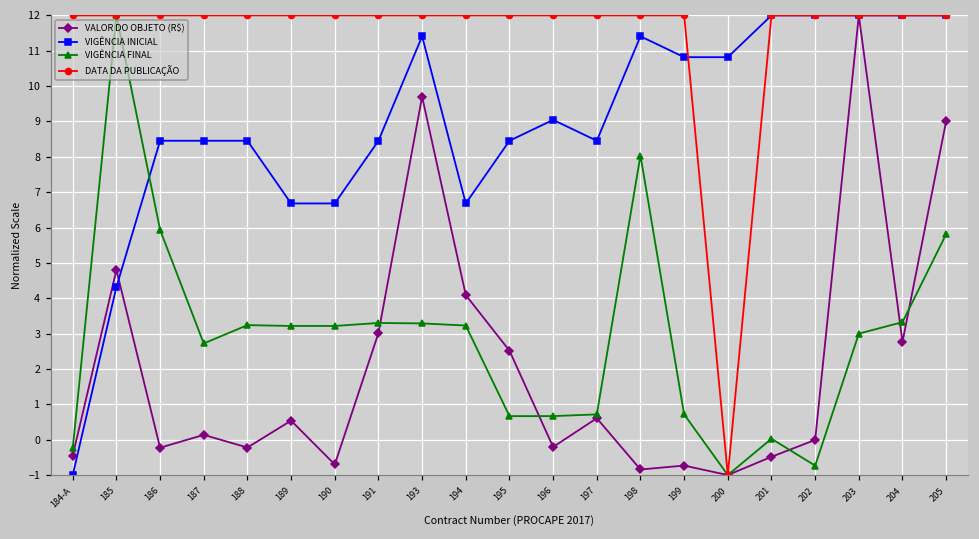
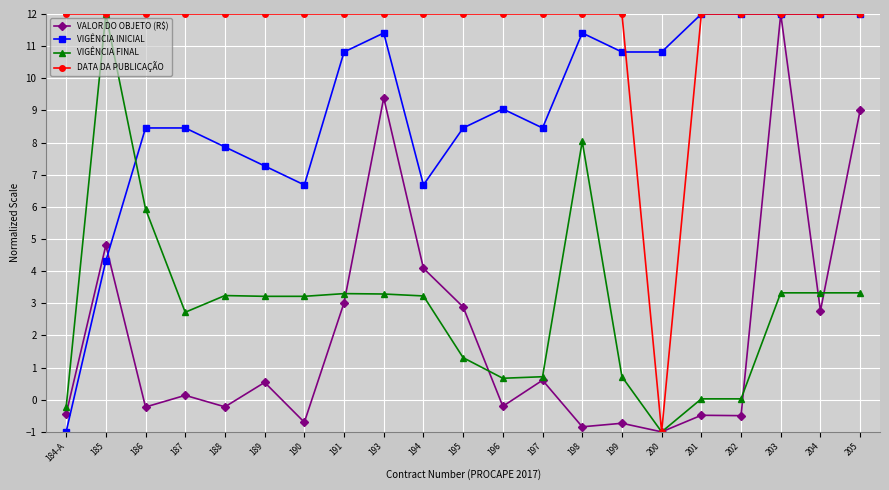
VIGÊNCIA INICIAL, 188: 8.5 -> 7.9
VIGÊNCIA INICIAL, 189: 6.7 -> 7.3
VIGÊNCIA INICIAL, 191: 8.5 -> 10.8
VALOR DO OBJETO (R$), 193: 9.7 -> 9.4
VALOR DO OBJETO (R$), 195: 2.5 -> 2.9
VIGÊNCIA FINAL, 195: 0.7 -> 1.3
VALOR DO OBJETO (R$), 202: 0.0 -> -0.5
VIGÊNCIA FINAL, 202: -0.7 -> 0.0
VIGÊNCIA FINAL, 203: 3.0 -> 3.3
VIGÊNCIA FINAL, 205: 5.8 -> 3.3
